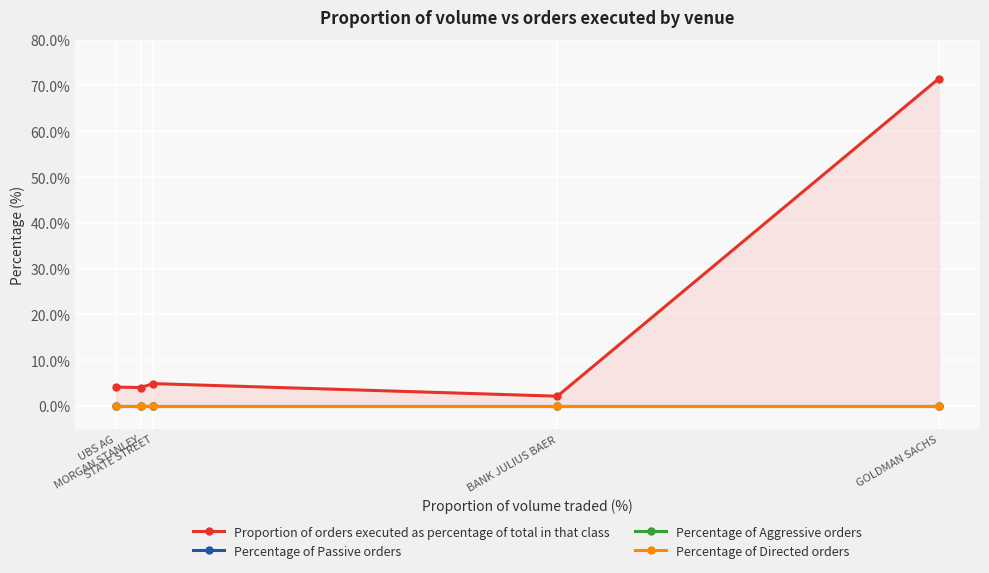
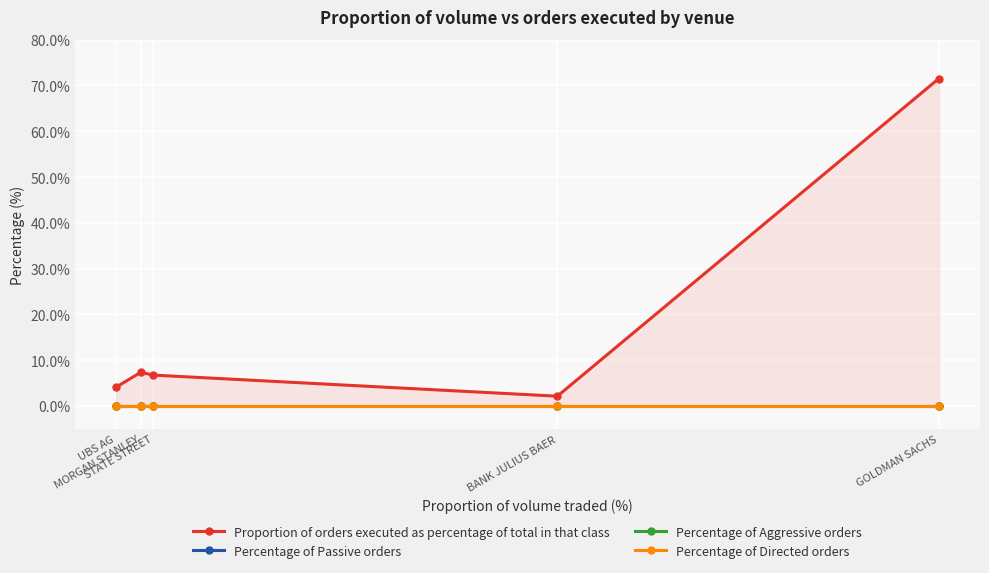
Proportion of orders executed as percentage of total in that class, MORGAN STANLEY: 4% -> 7%
Proportion of orders executed as percentage of total in that class, STATE STREET: 5% -> 7%
